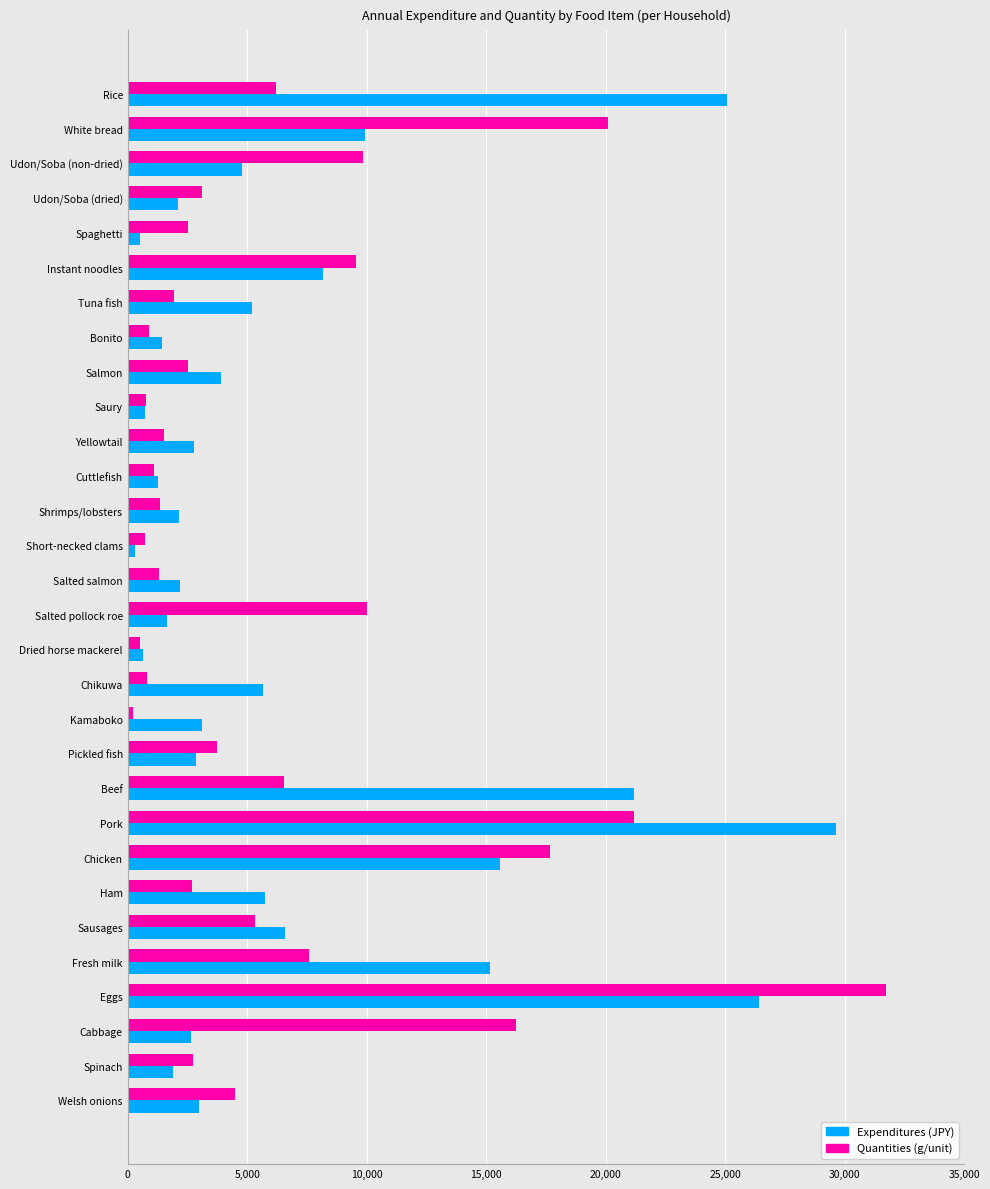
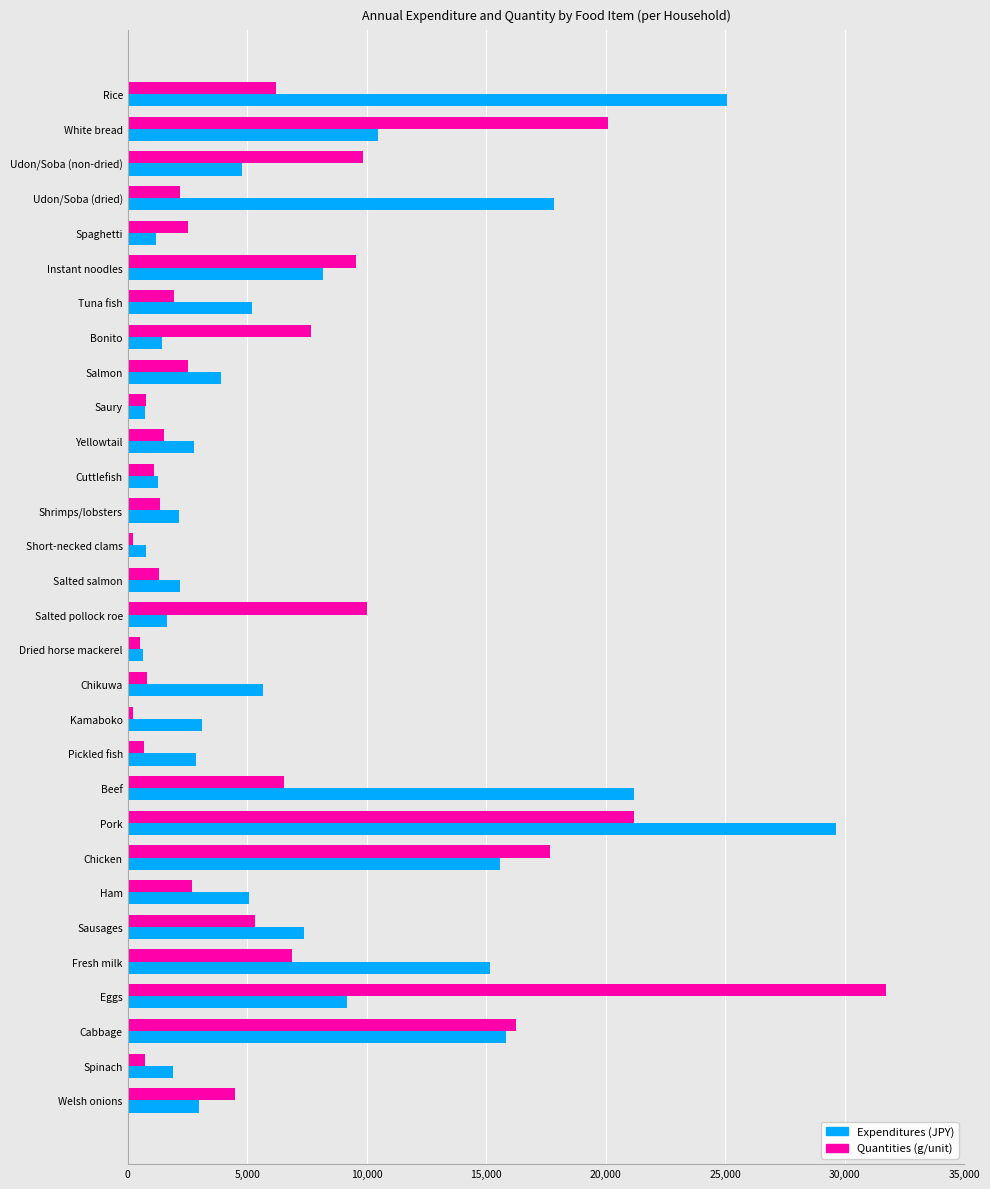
Expenditures (JPY), White bread: 9,900 -> 10,500
Quantities (g/unit), Udon/Soba (dried): 3,100 -> 2,200
Expenditures (JPY), Udon/Soba (dried): 2,100 -> 17,800
Expenditures (JPY), Spaghetti: 500 -> 1,200
Quantities (g/unit), Bonito: 900 -> 7,700
Quantities (g/unit), Short-necked clams: 700 -> 200
Expenditures (JPY), Short-necked clams: 300 -> 800
Quantities (g/unit), Pickled fish: 3,800 -> 700
Expenditures (JPY), Ham: 5,700 -> 5,100
Expenditures (JPY), Sausages: 6,600 -> 7,400
Quantities (g/unit), Fresh milk: 7,600 -> 6,900
Expenditures (JPY), Eggs: 26,400 -> 9,200
Expenditures (JPY), Cabbage: 2,600 -> 15,800
Quantities (g/unit), Spinach: 2,700 -> 700
